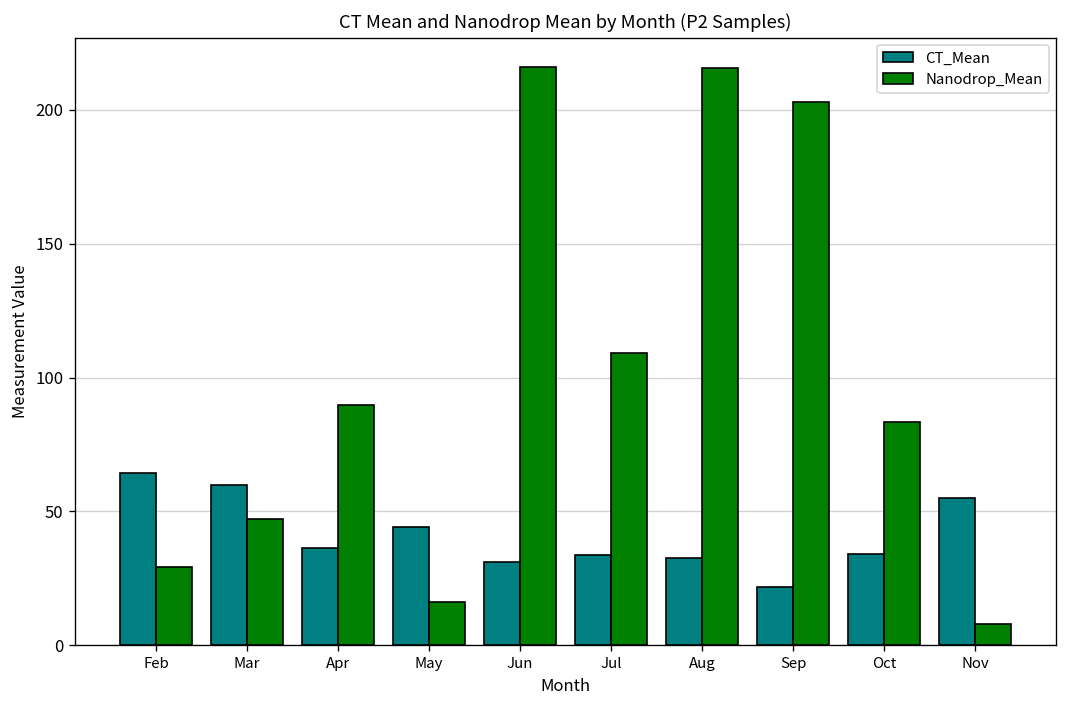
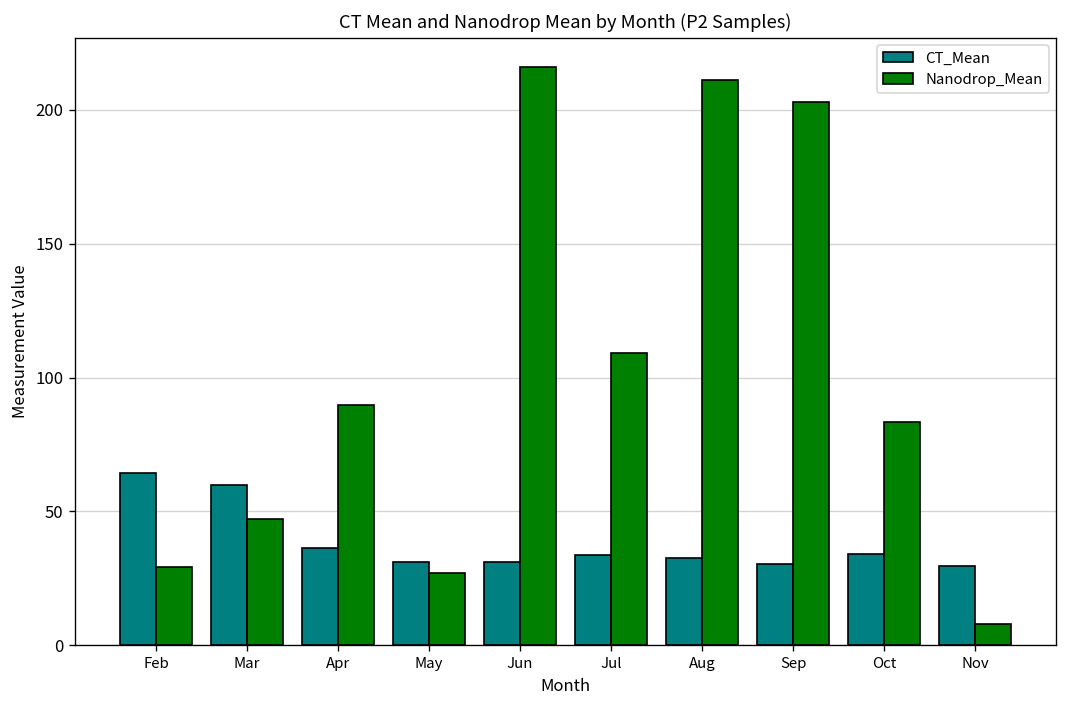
CT_Mean, May: 44 -> 31
Nanodrop_Mean, May: 16 -> 27
Nanodrop_Mean, Aug: 216 -> 211
CT_Mean, Sep: 22 -> 30
CT_Mean, Nov: 55 -> 30
